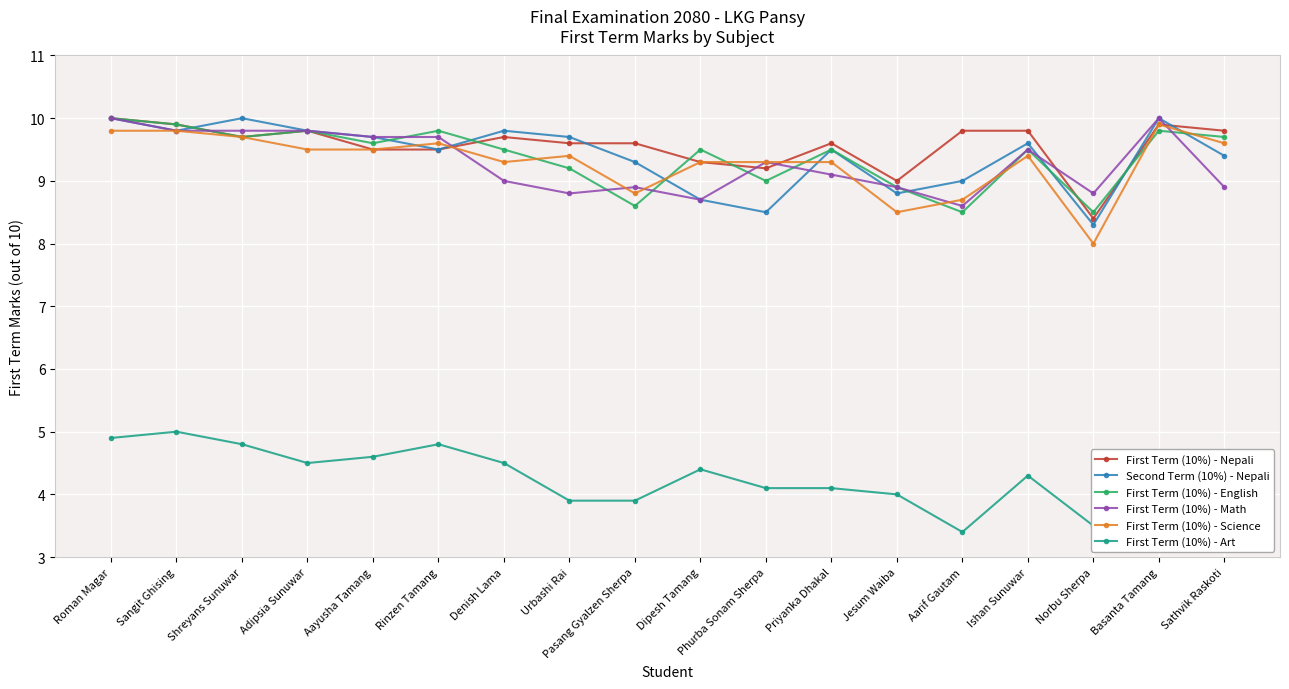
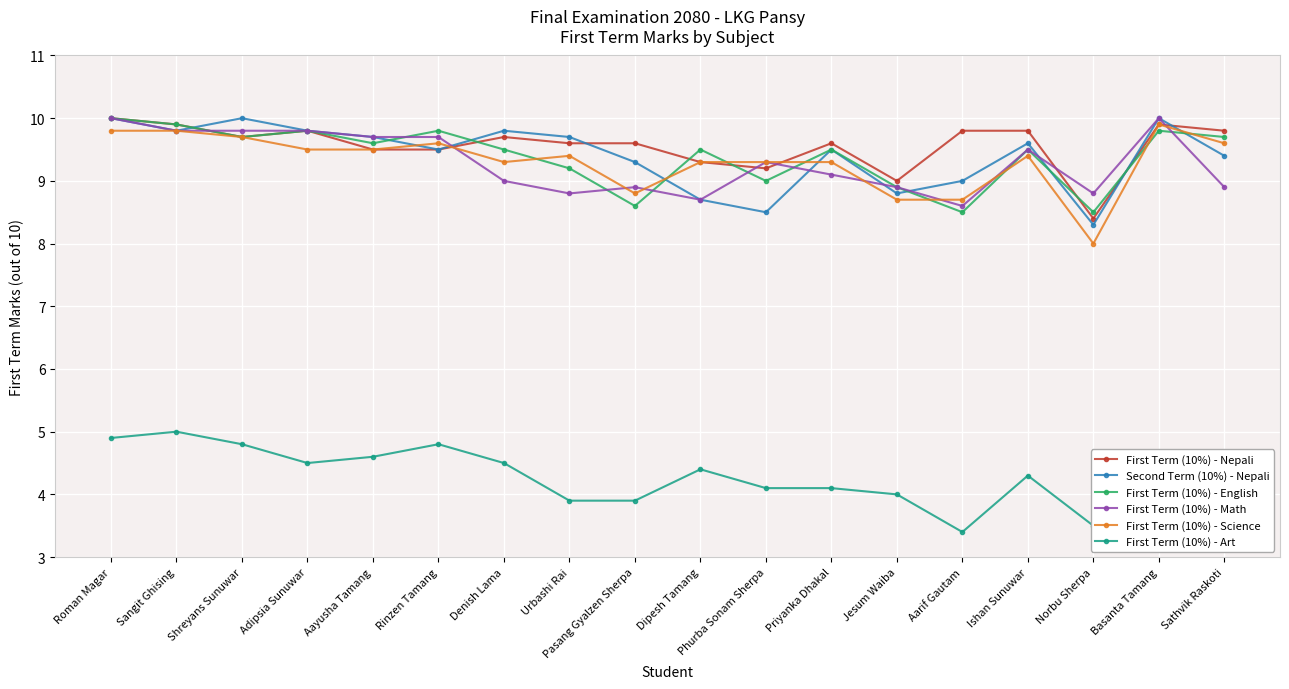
First Term (10%) - Science, Jesum Waiba: 8.5 -> 8.7
